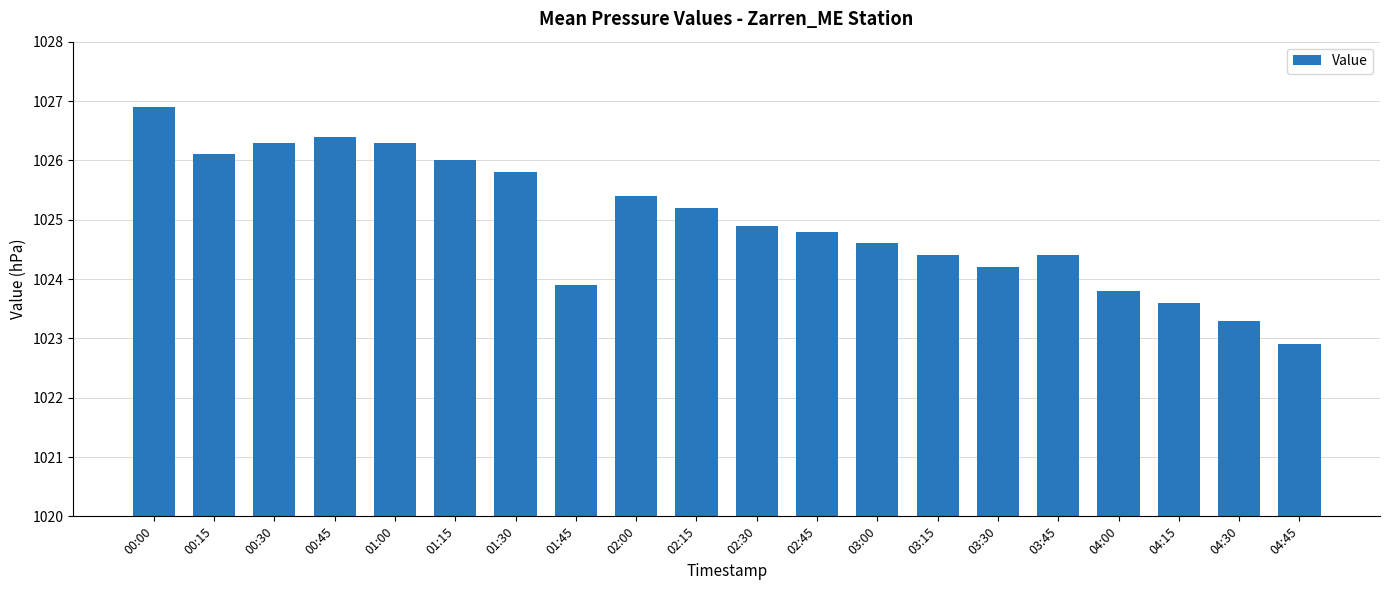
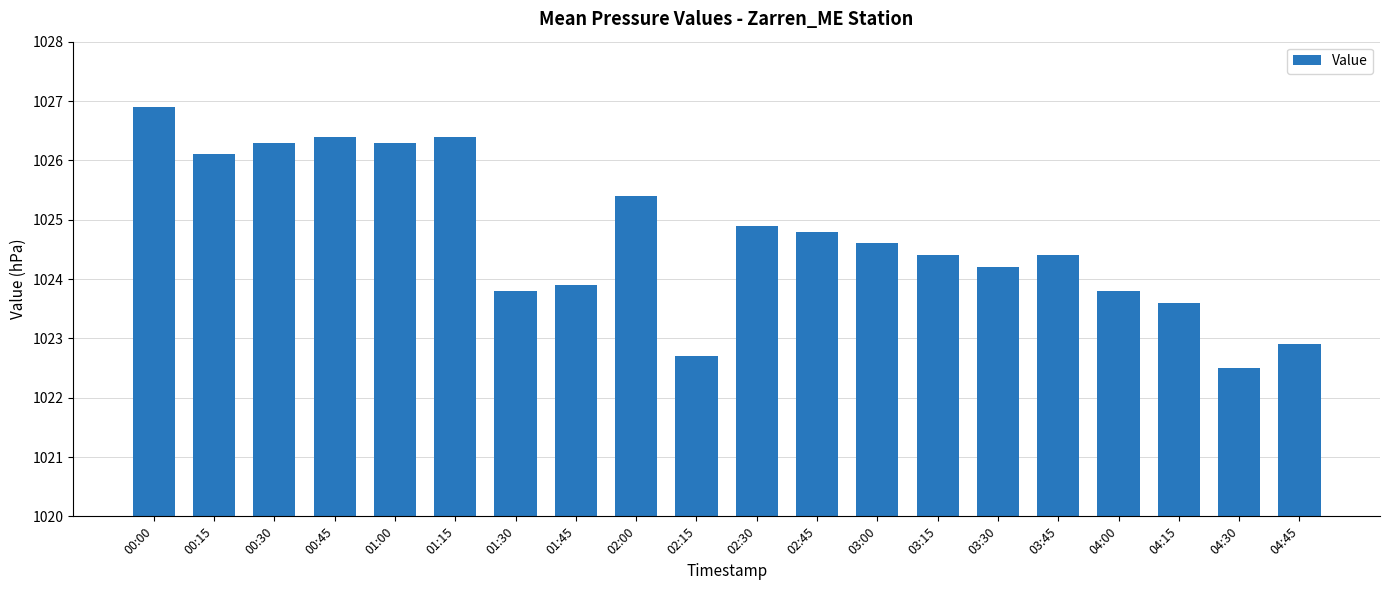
01:15: 1026.0 -> 1026.4
01:30: 1025.8 -> 1023.8
02:15: 1025.2 -> 1022.7
04:30: 1023.3 -> 1022.5
